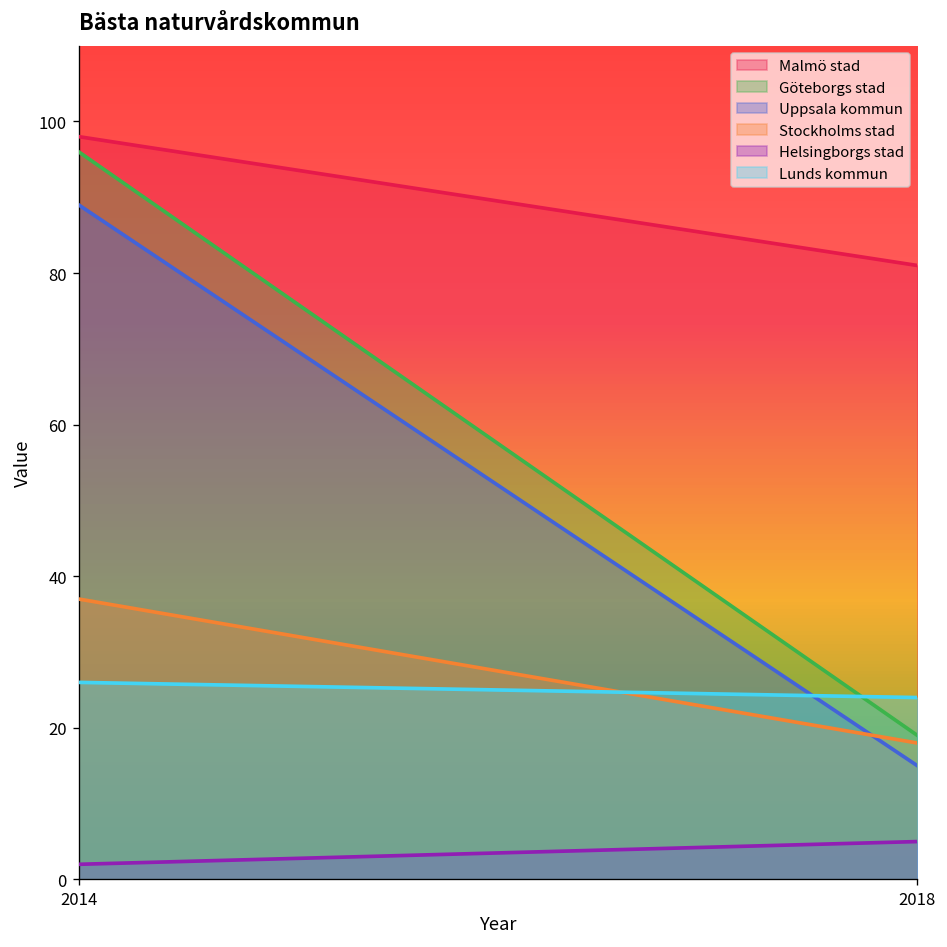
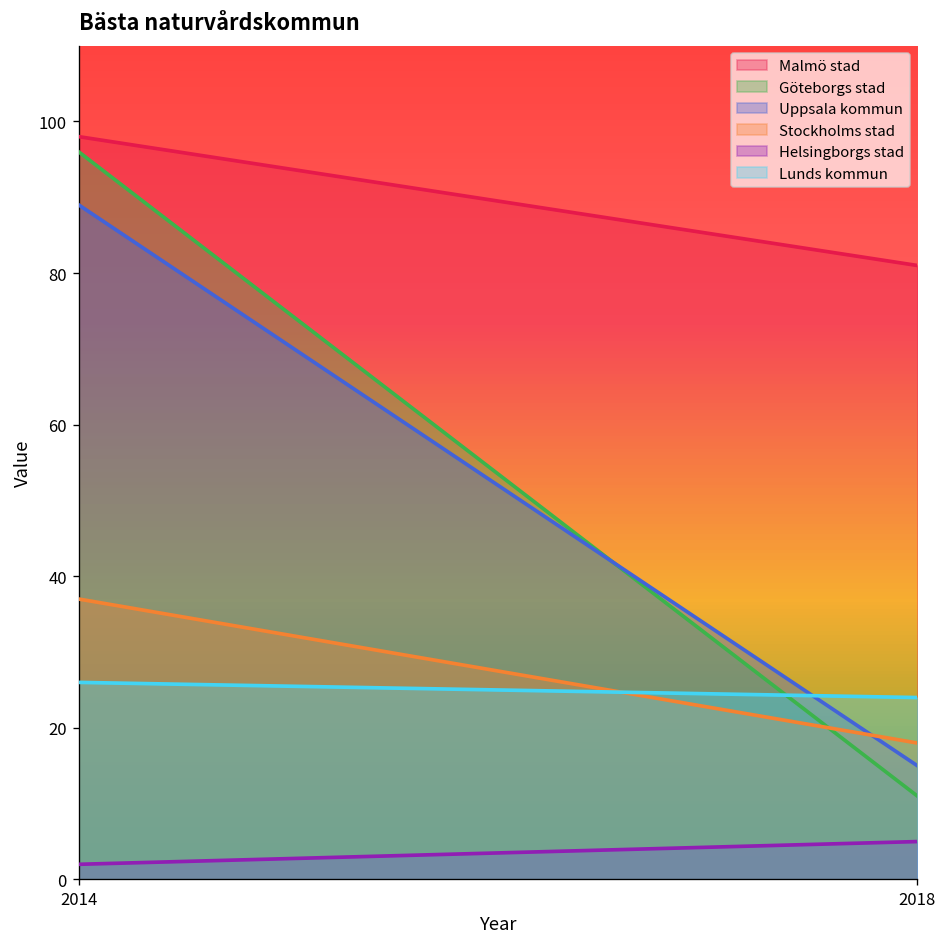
Göteborgs stad, 2018: 19 -> 11
